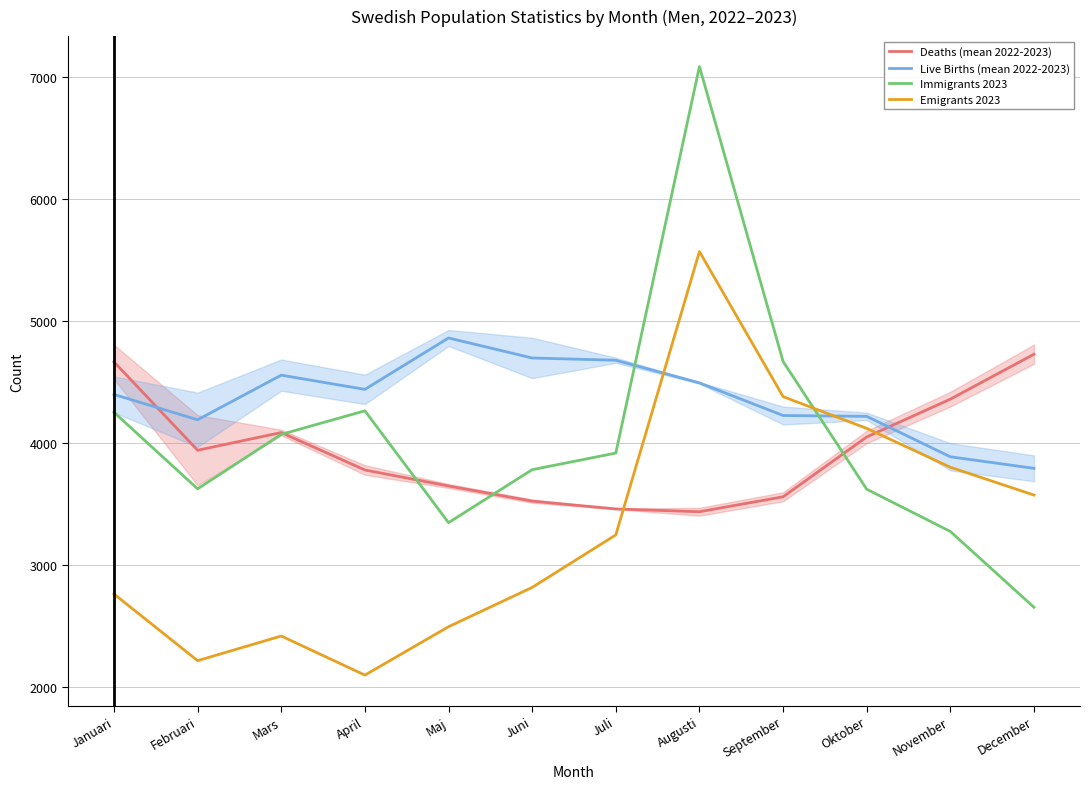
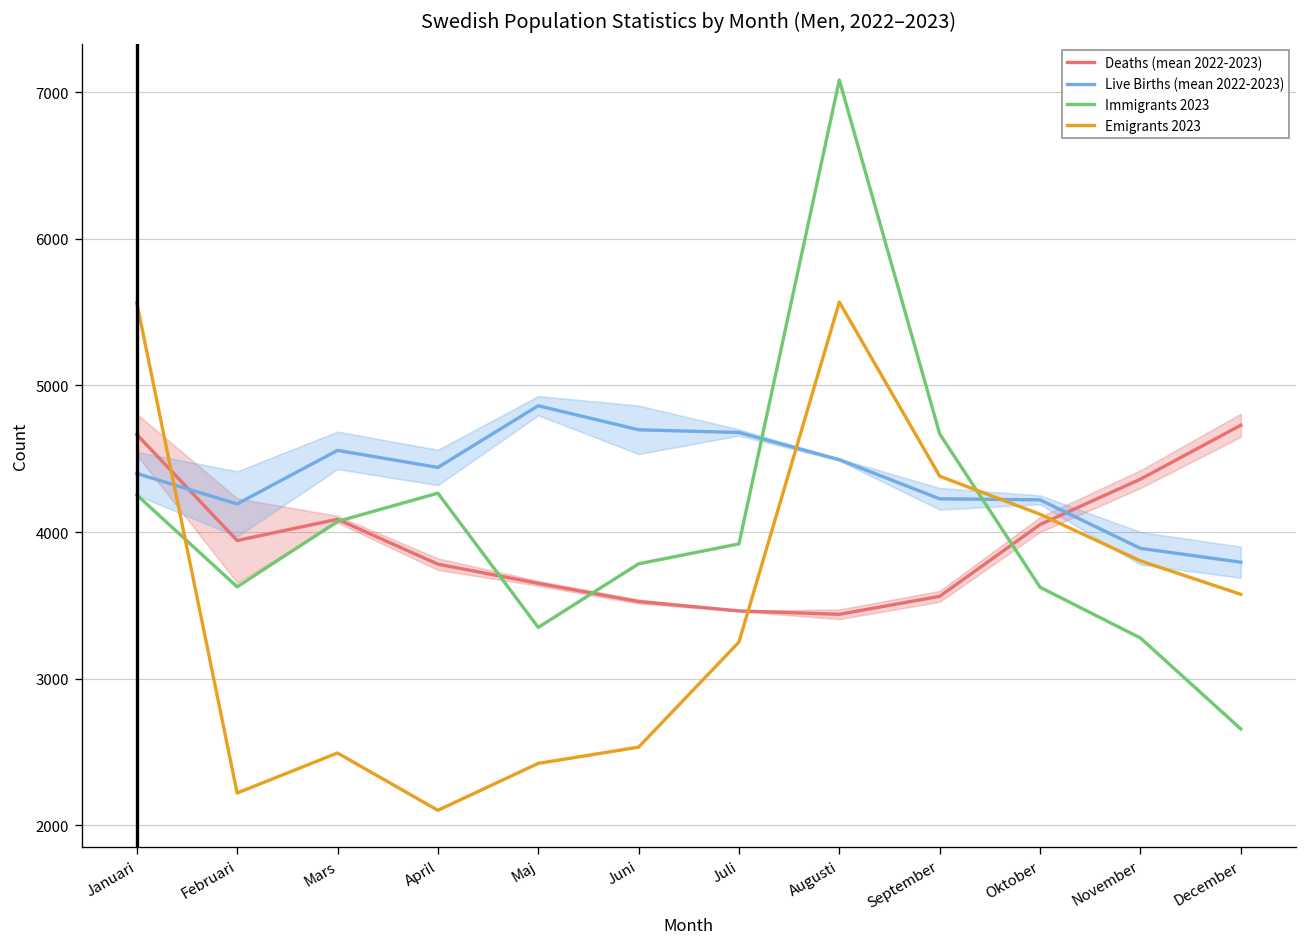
Emigrants 2023, Januari: 2770 -> 5570
Emigrants 2023, Mars: 2420 -> 2490
Emigrants 2023, Maj: 2500 -> 2420
Emigrants 2023, Juni: 2820 -> 2530
